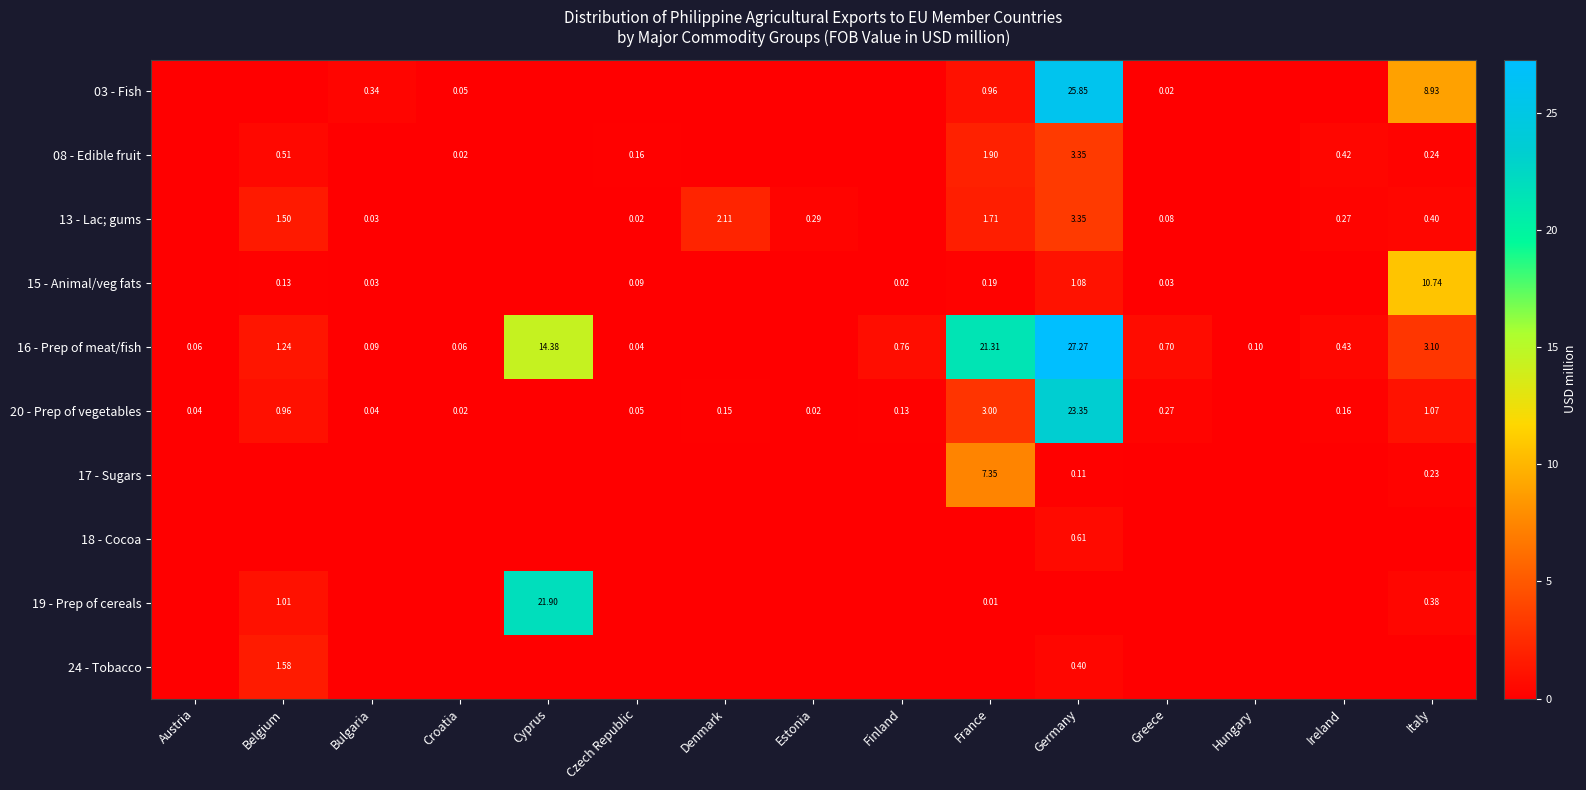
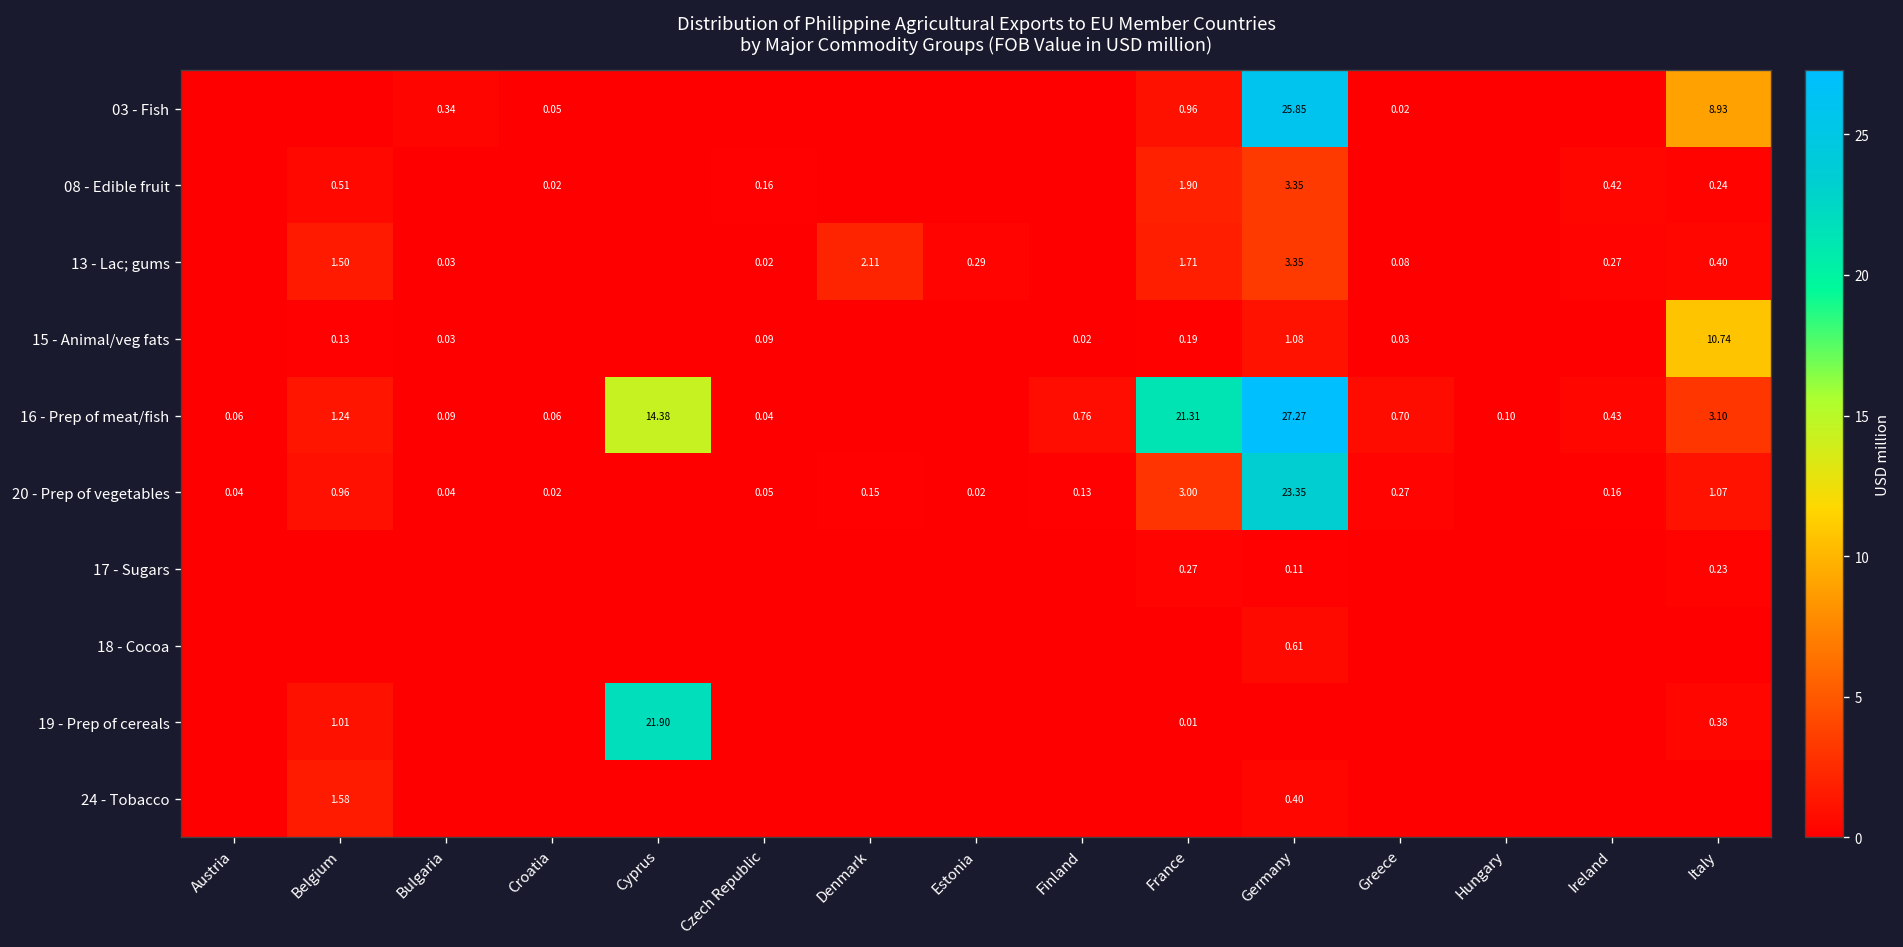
17 - Sugars, France: 7.35 -> 0.27
